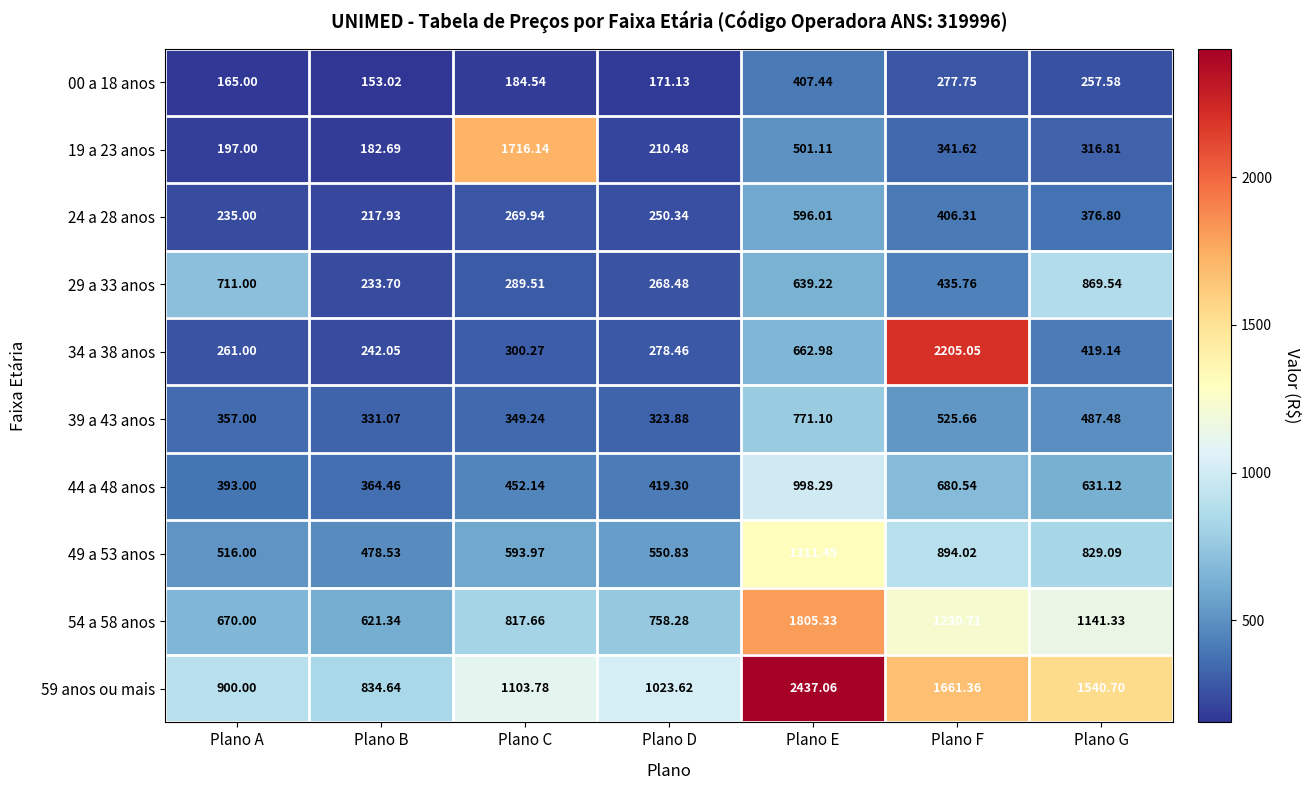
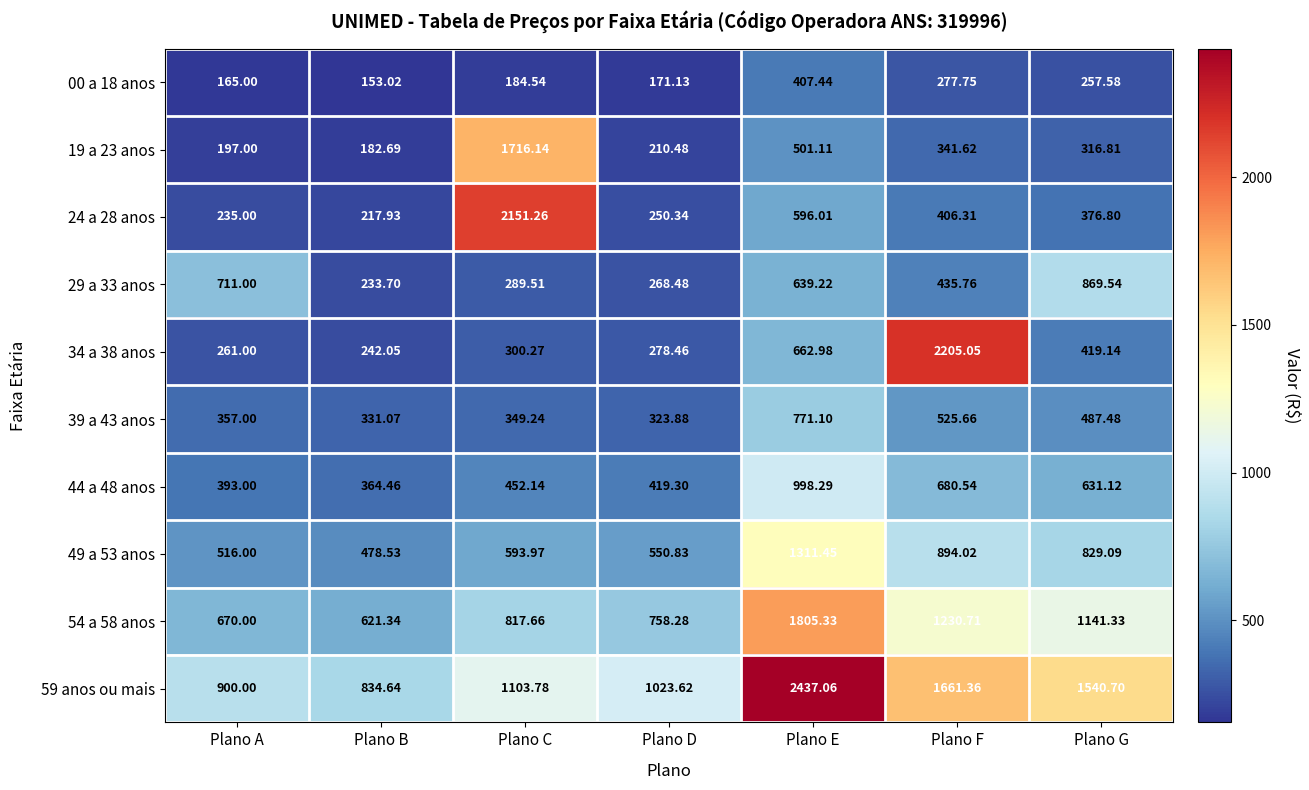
24 a 28 anos, Plano C: 269.94 -> 2151.26
